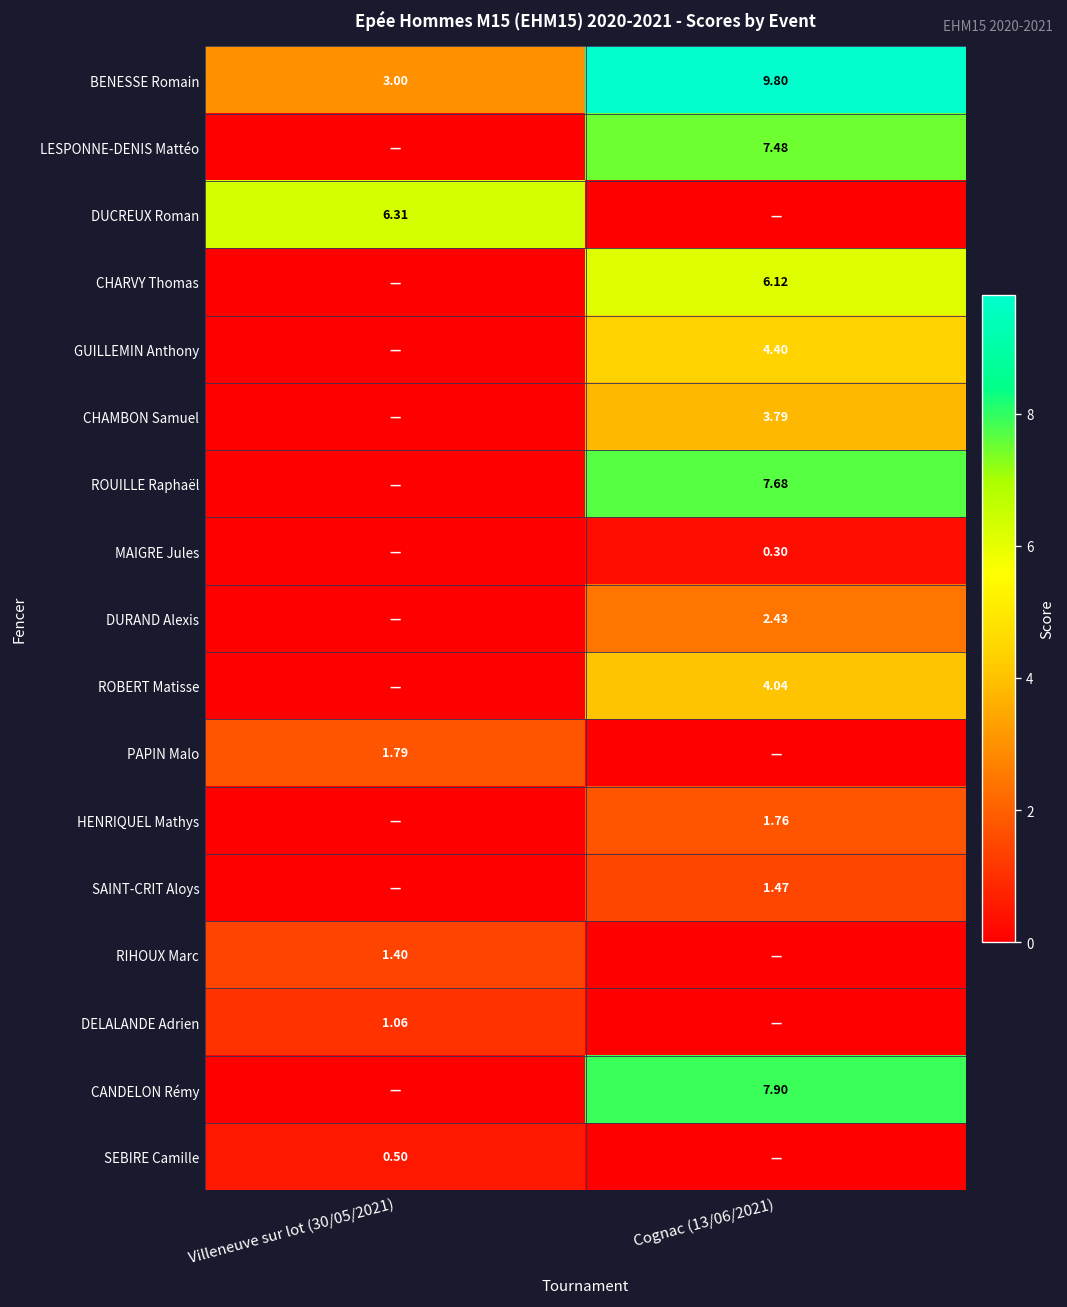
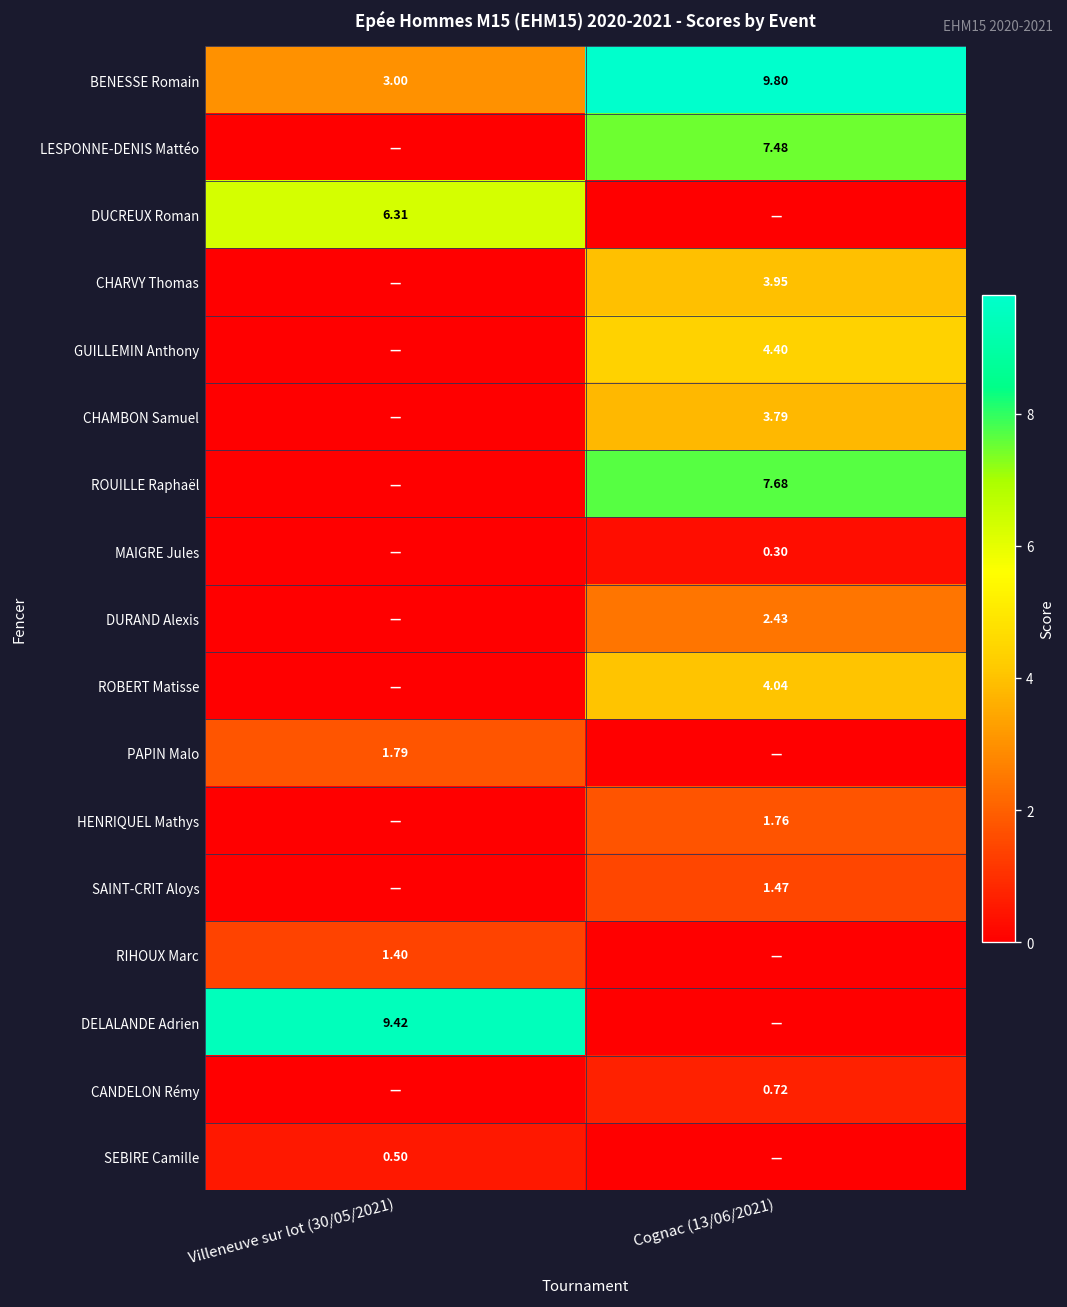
CHARVY Thomas, Cognac (13/06/2021): 6.12 -> 3.95
DELALANDE Adrien, Villeneuve sur lot (30/05/2021): 1.06 -> 9.42
CANDELON Rémy, Cognac (13/06/2021): 7.90 -> 0.72
